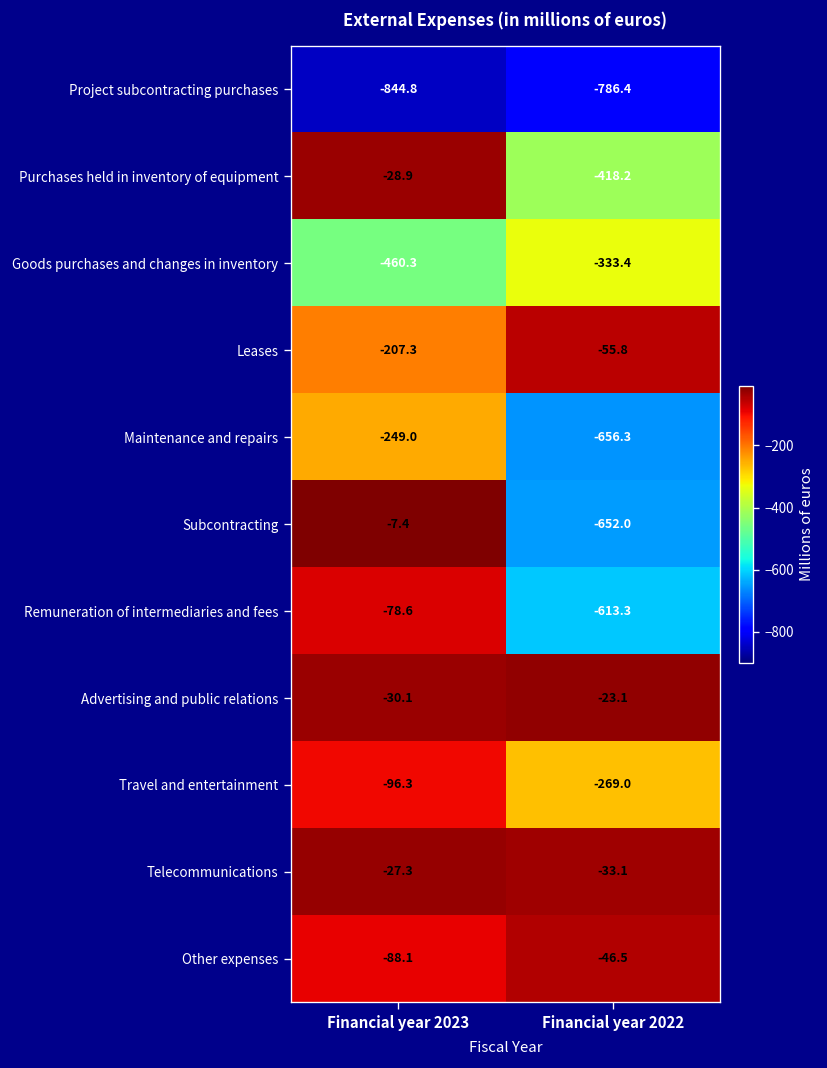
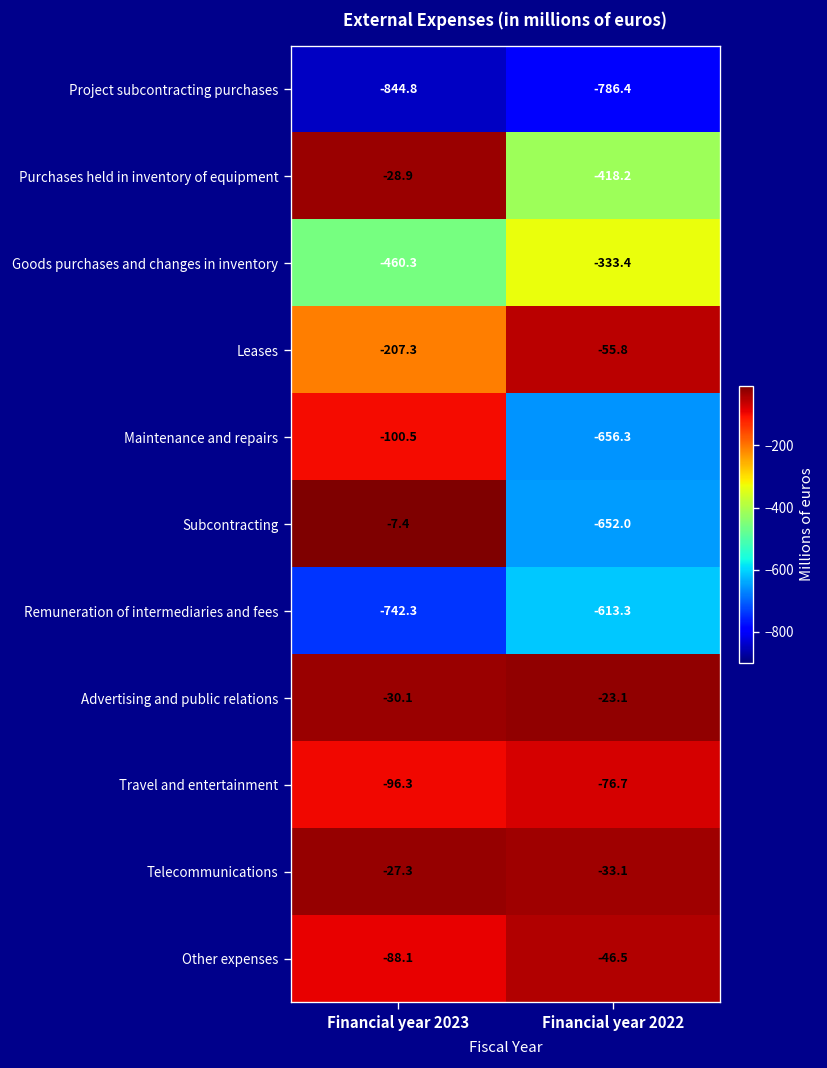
Maintenance and repairs, Financial year 2023: -249.0 -> -100.5
Remuneration of intermediaries and fees, Financial year 2023: -78.6 -> -742.3
Travel and entertainment, Financial year 2022: -269.0 -> -76.7
